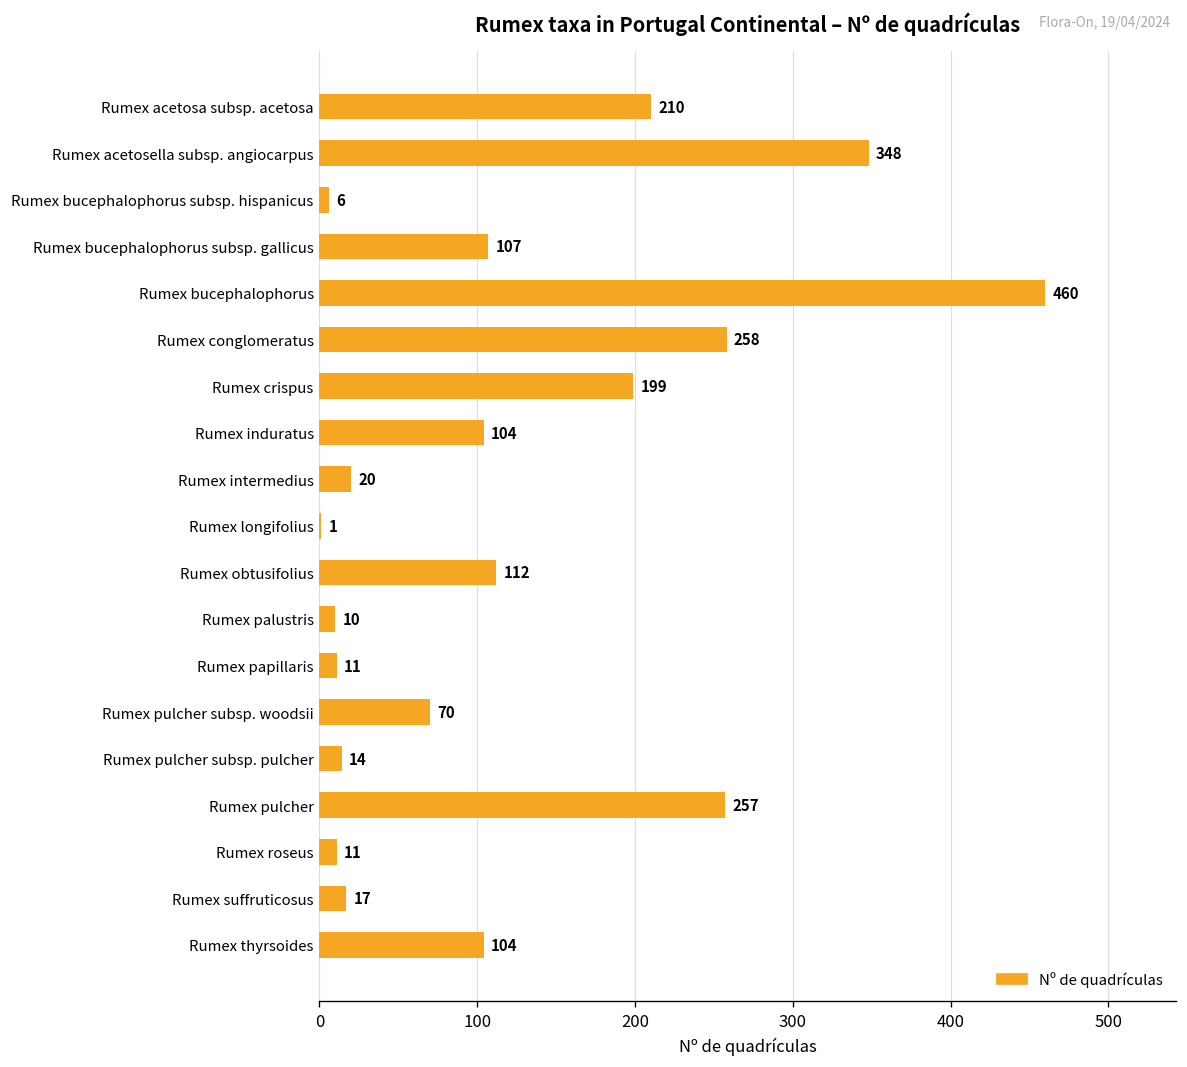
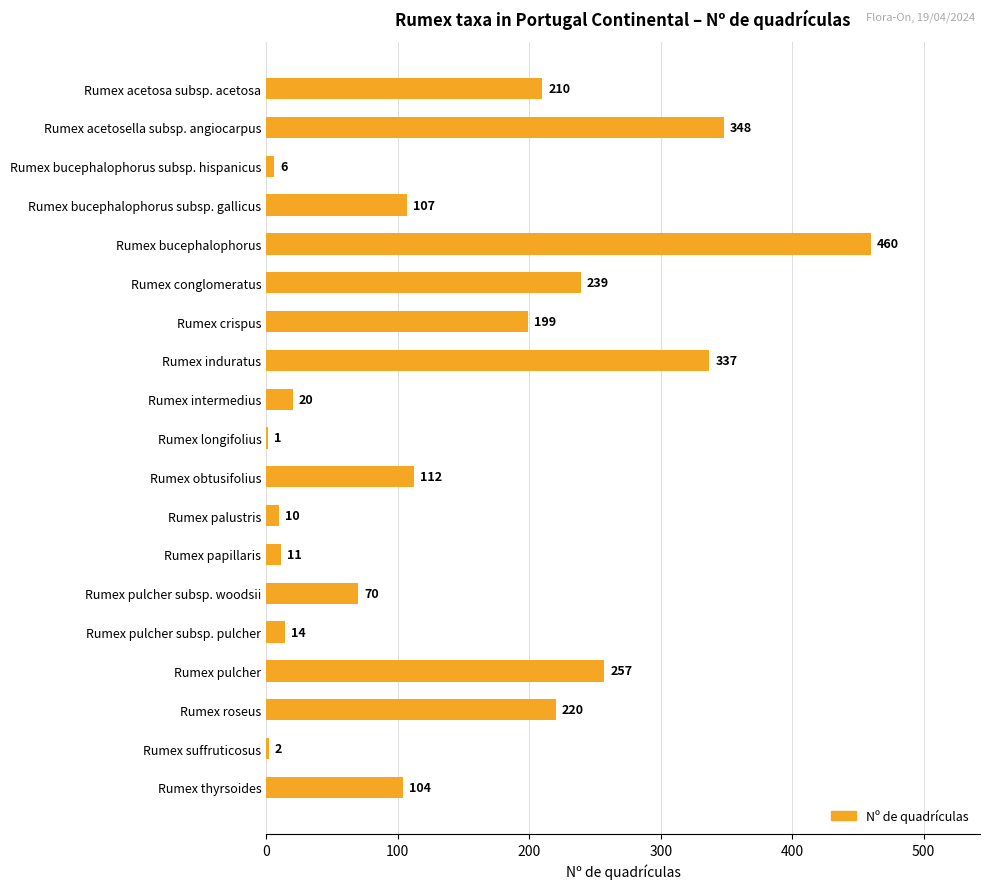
Rumex conglomeratus: 258 -> 239
Rumex induratus: 104 -> 337
Rumex roseus: 11 -> 220
Rumex suffruticosus: 17 -> 2
